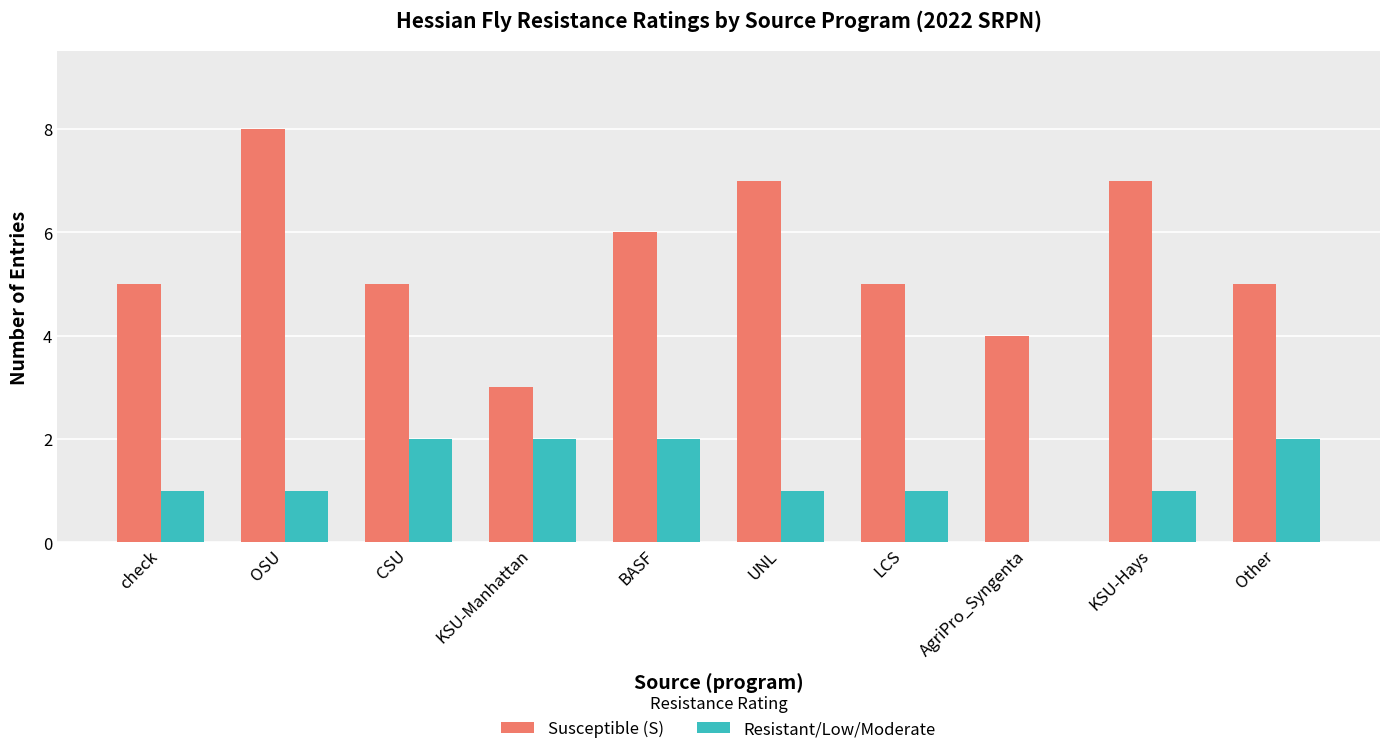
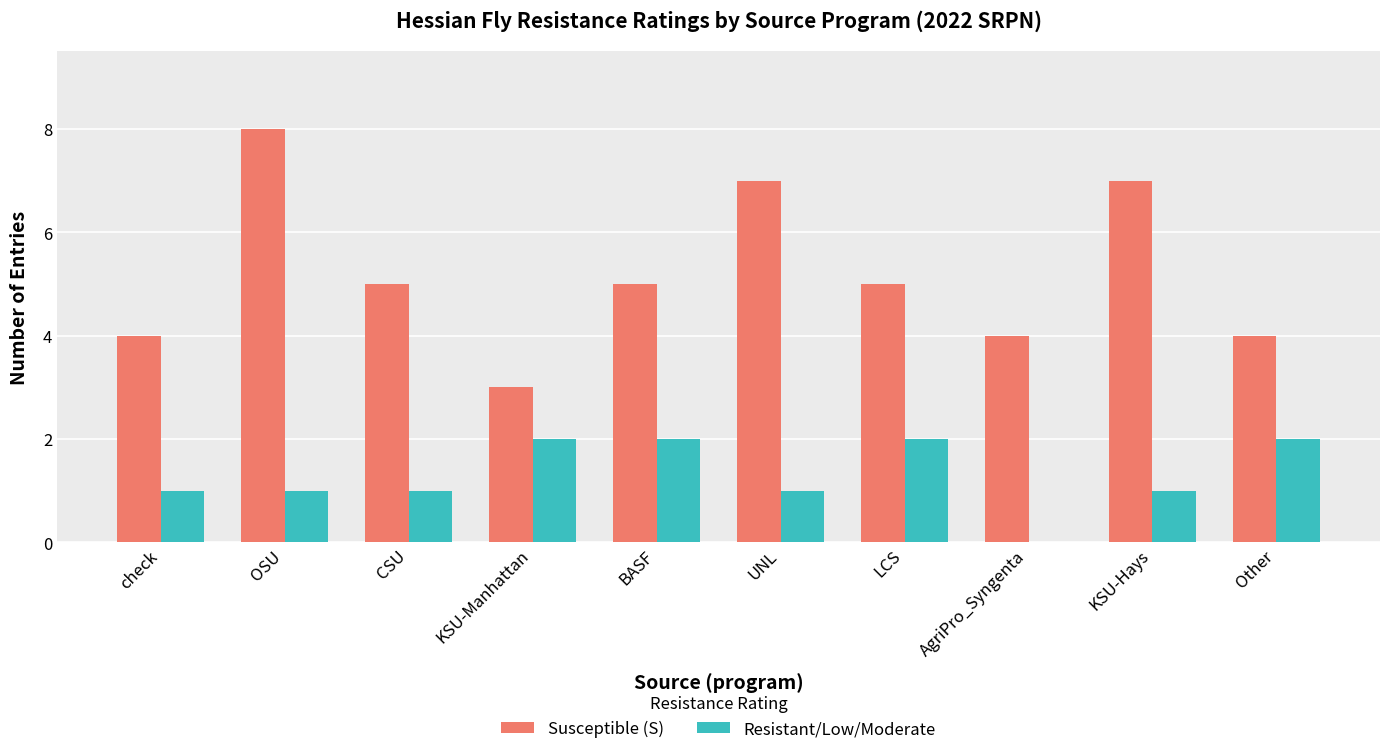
Susceptible (S), check: 5 -> 4
Resistant/Low/Moderate, CSU: 2 -> 1
Susceptible (S), BASF: 6 -> 5
Resistant/Low/Moderate, LCS: 1 -> 2
Susceptible (S), Other: 5 -> 4
